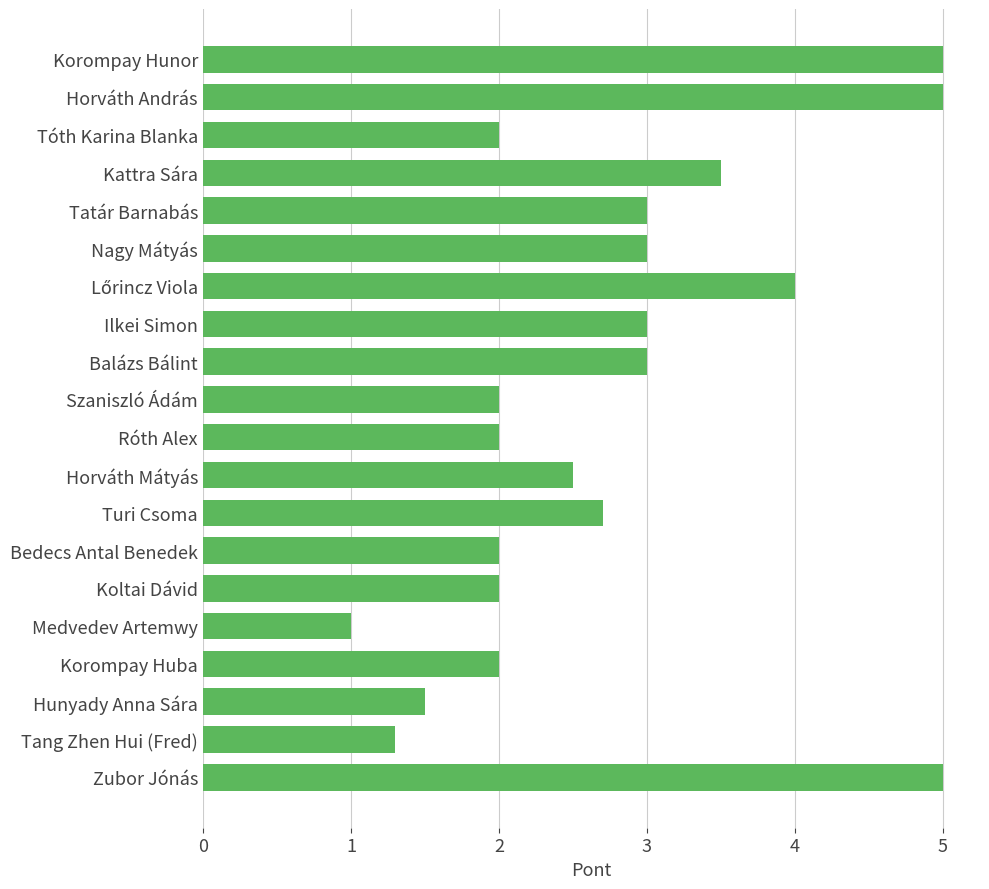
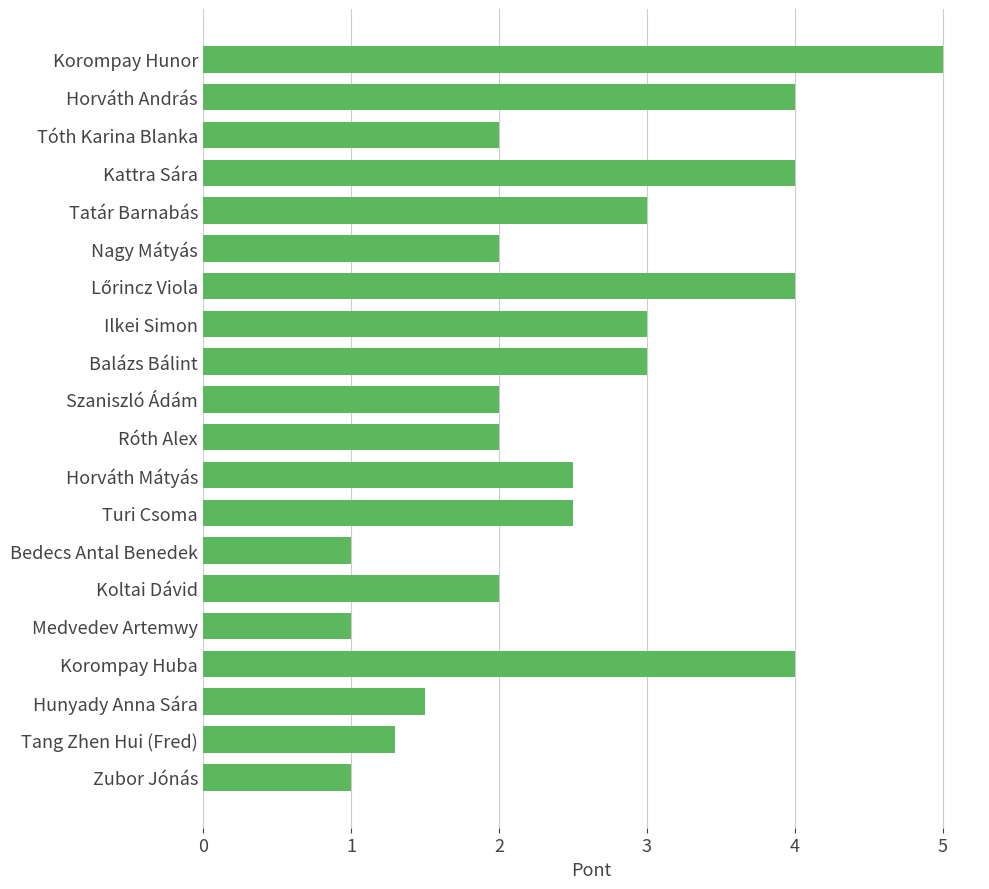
Horváth András: 5 -> 4
Kattra Sára: 3.5 -> 4.0
Nagy Mátyás: 3 -> 2
Turi Csoma: 2.7 -> 2.5
Bedecs Antal Benedek: 2 -> 1
Korompay Huba: 2 -> 4
Zubor Jónás: 5 -> 1
